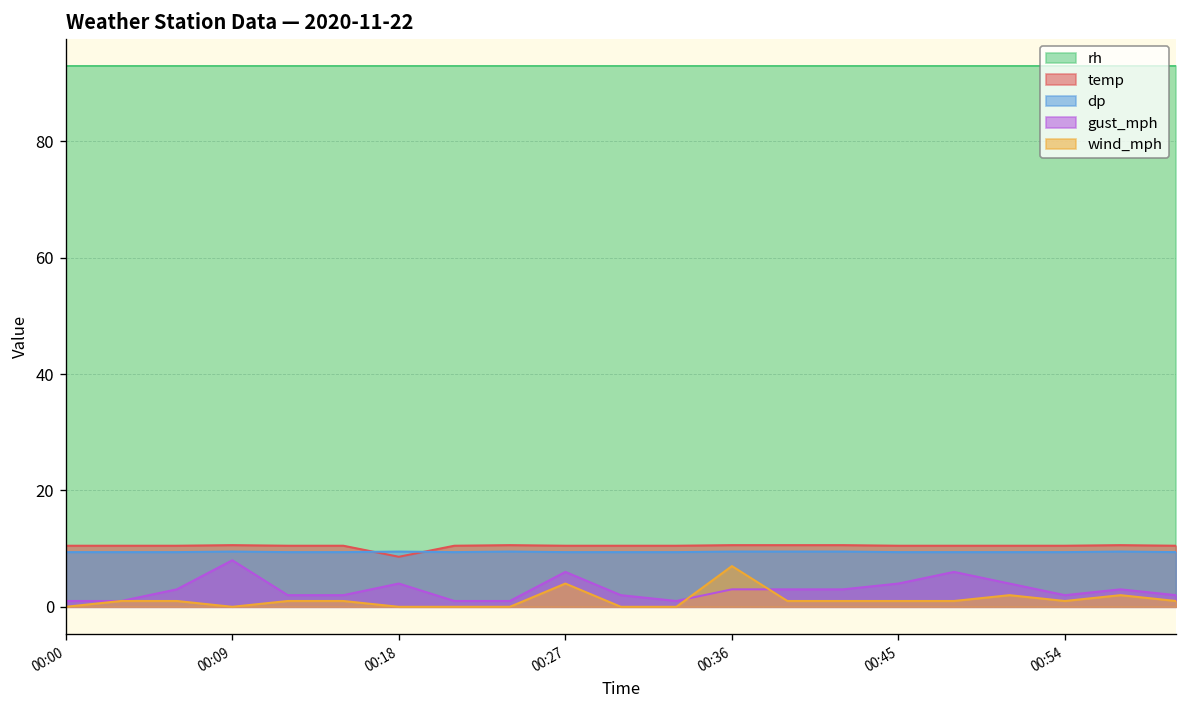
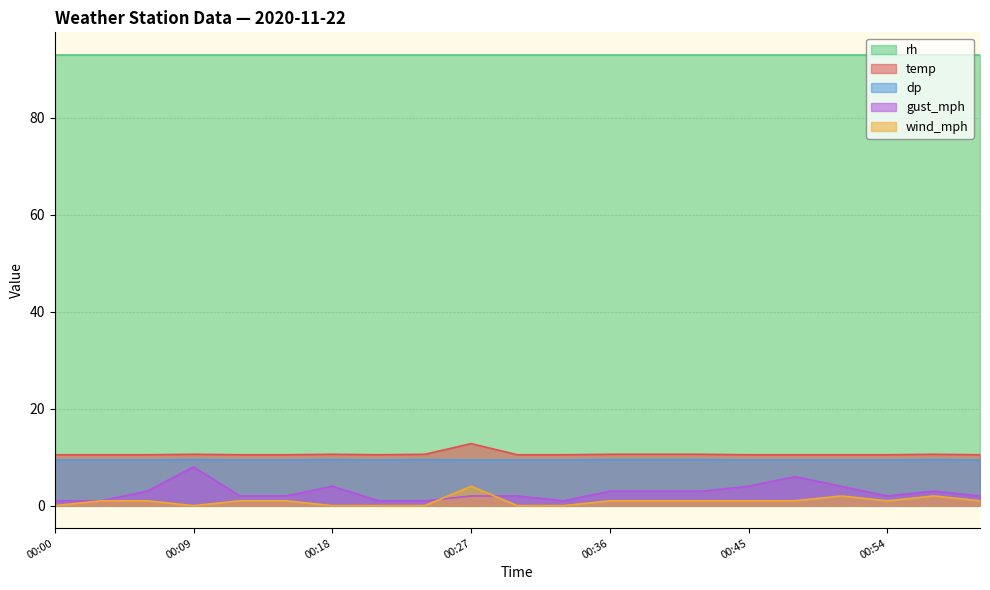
temp, 00:18: 9 -> 11
temp, 00:27: 11 -> 13
gust_mph, 00:27: 6 -> 2
wind_mph, 00:36: 7 -> 1
